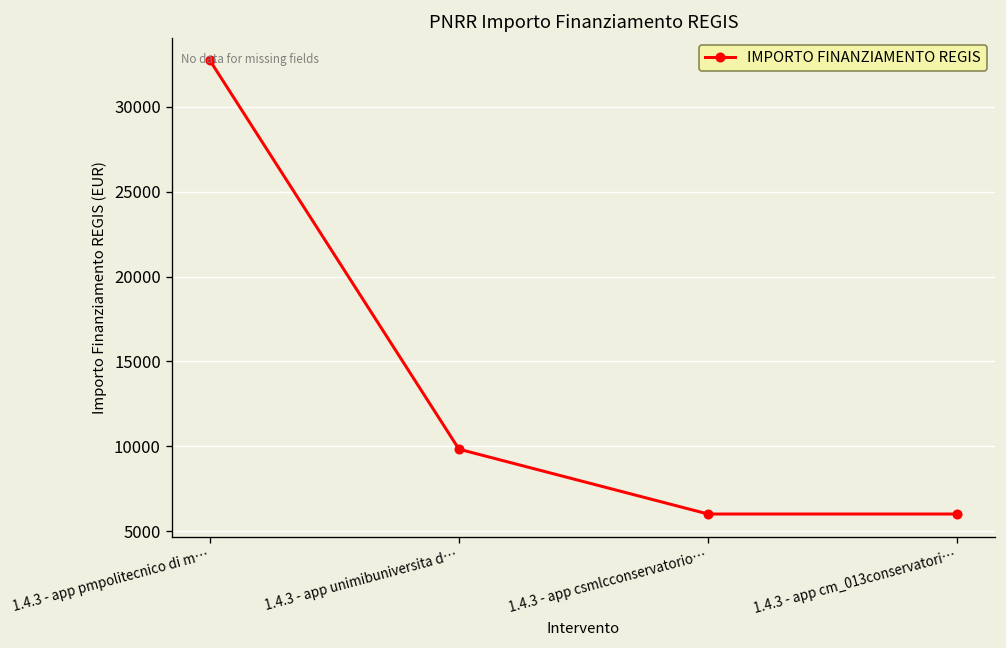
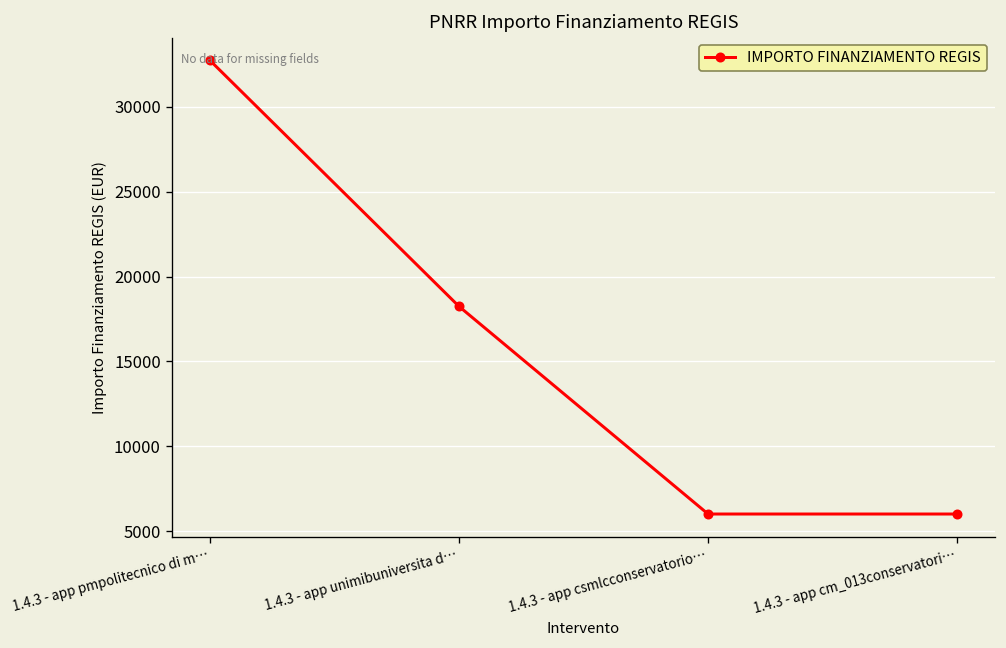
1.4.3 - app unimibuniversita d…: 9800 -> 18200
